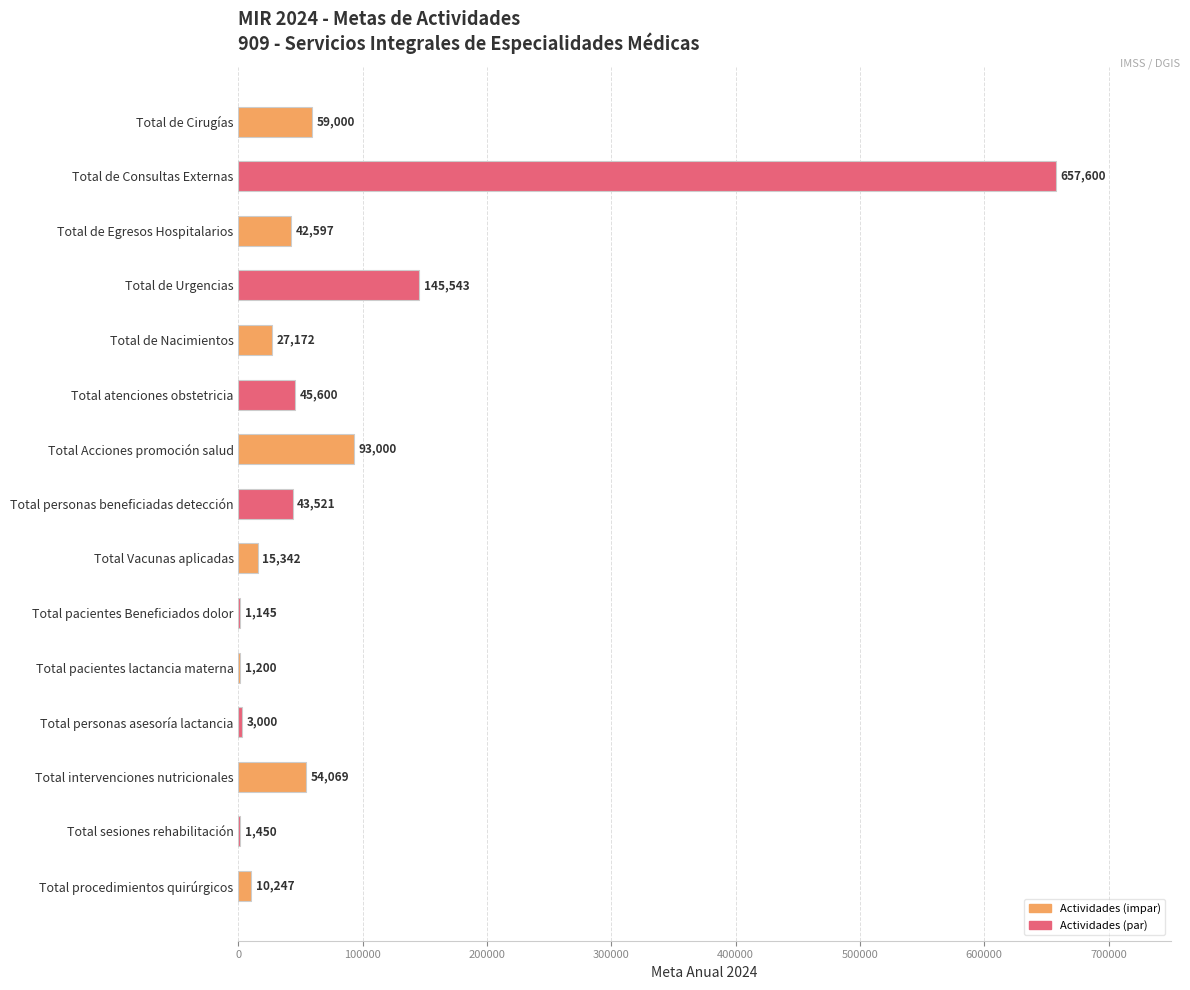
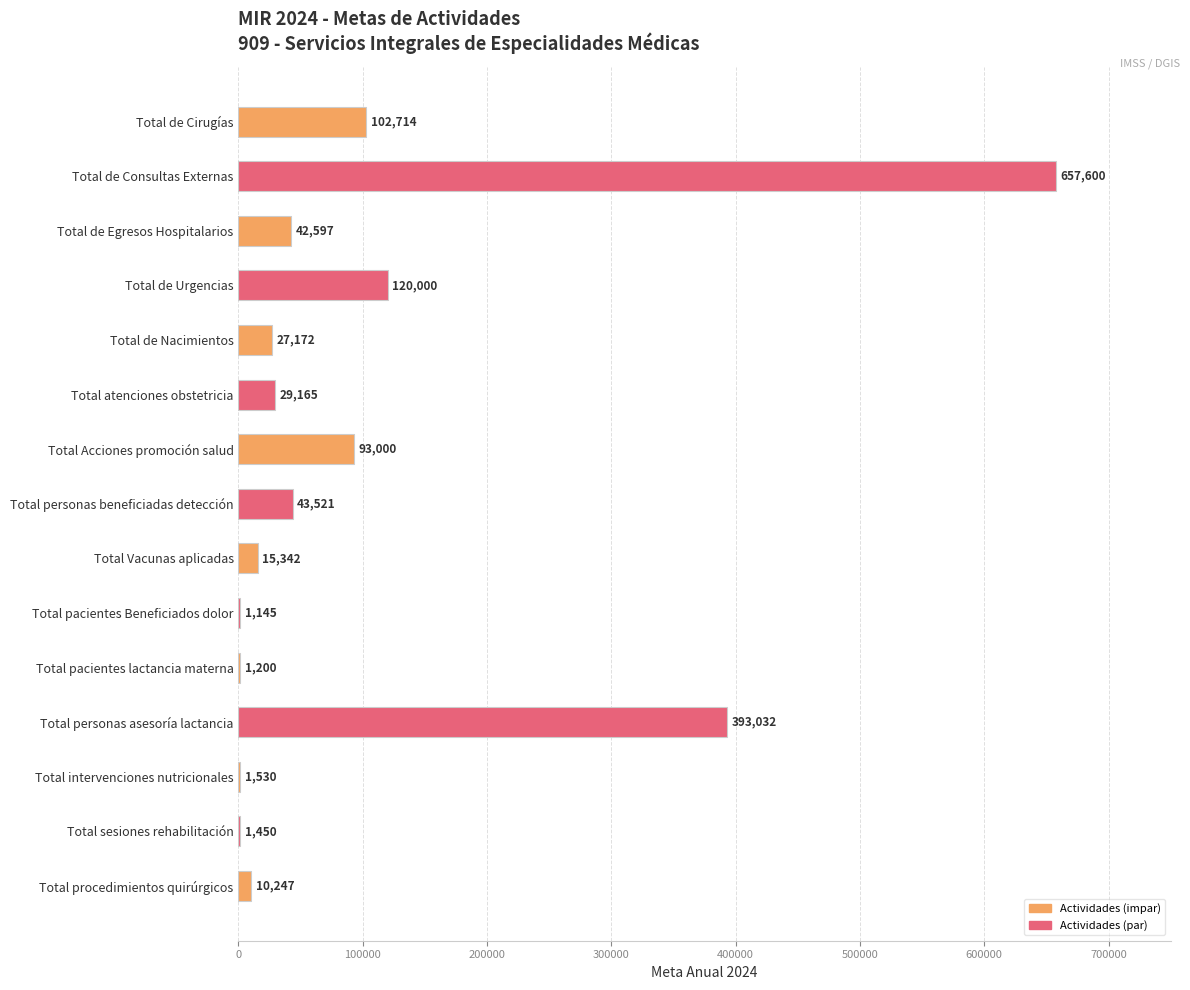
Total de Cirugías: 59,000 -> 102,714
Total de Urgencias: 145,543 -> 120,000
Total atenciones obstetricia: 45,600 -> 29,165
Total personas asesoría lactancia: 3,000 -> 393,032
Total intervenciones nutricionales: 54,069 -> 1,530
